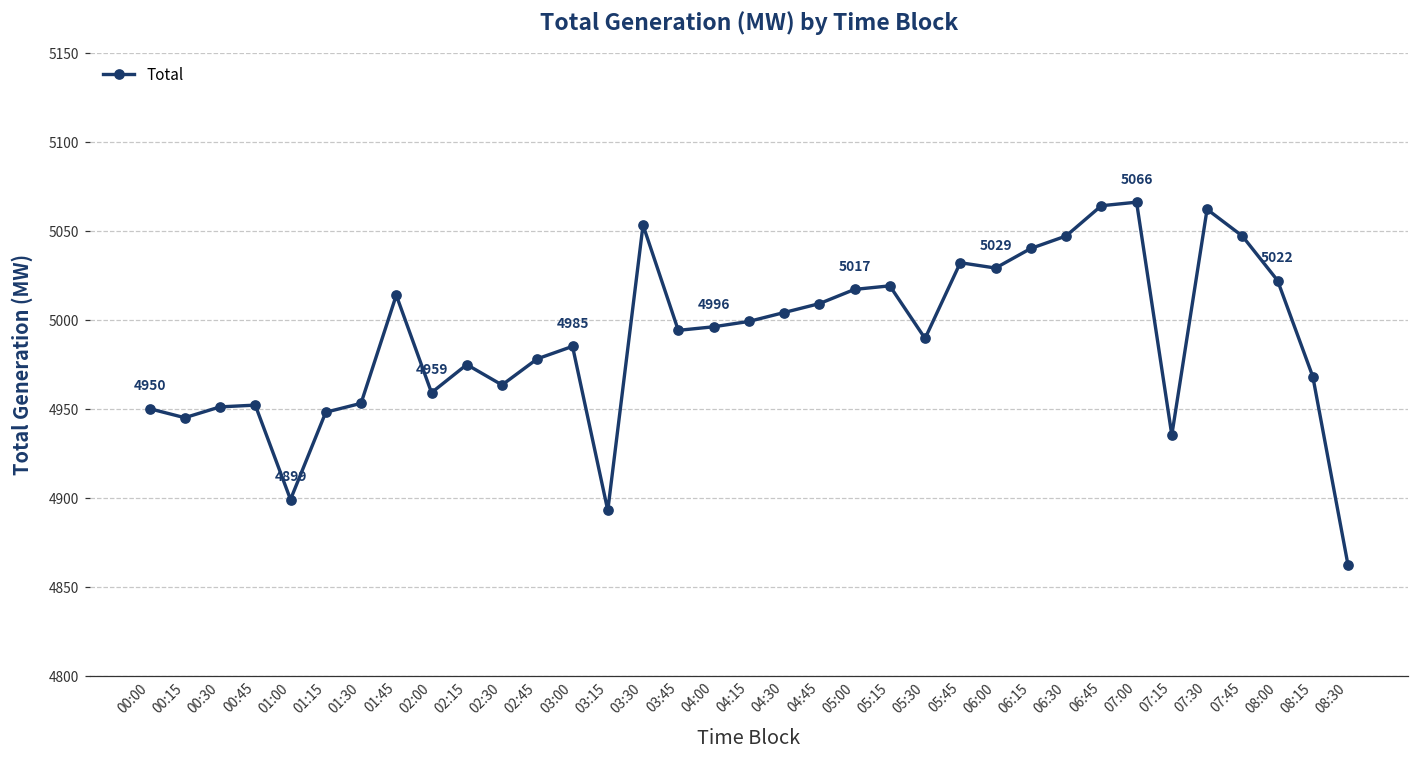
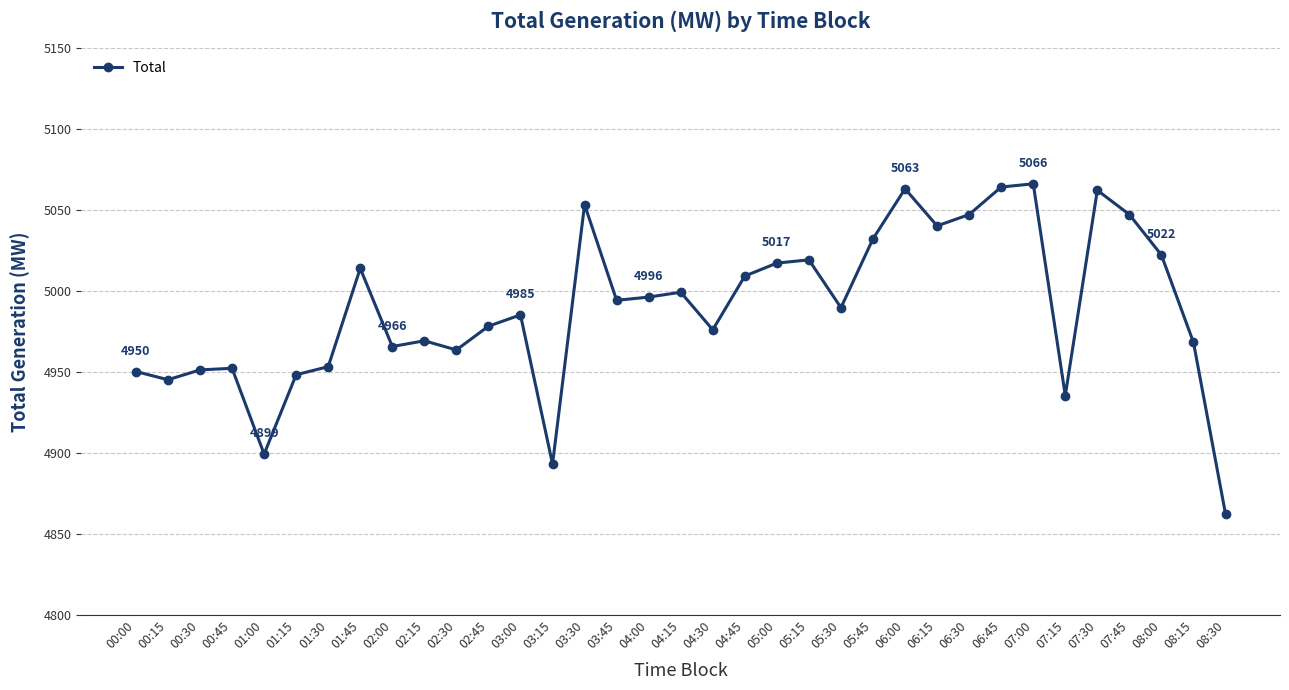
02:00: 4959 -> 4966
02:15: 4975 -> 4969
04:30: 5004 -> 4976
06:00: 5029 -> 5063
